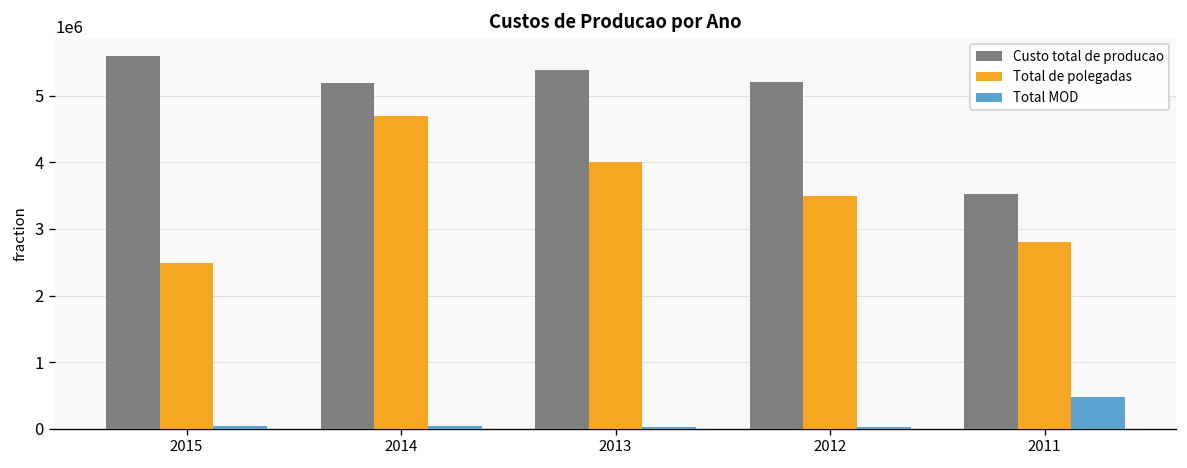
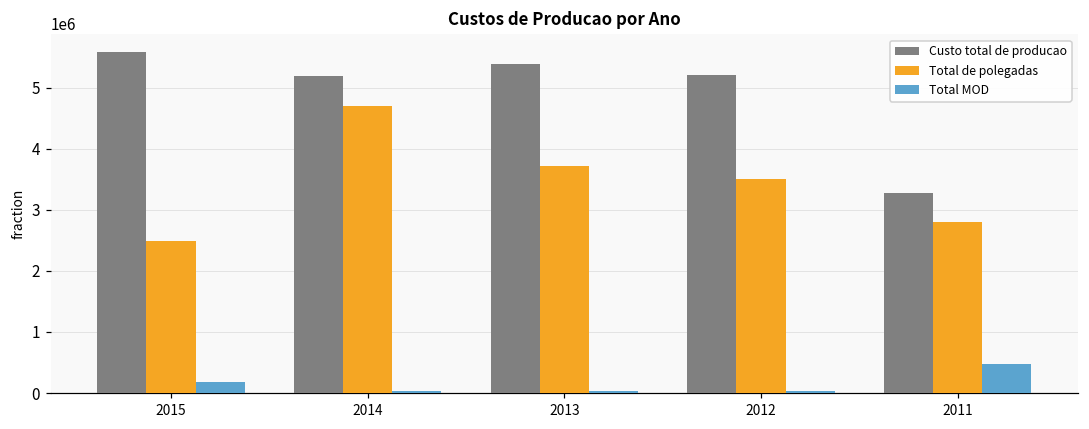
Total MOD, 2015: 0 -> 200000
Total de polegadas, 2013: 4000000 -> 3700000
Custo total de producao, 2011: 3500000 -> 3300000
